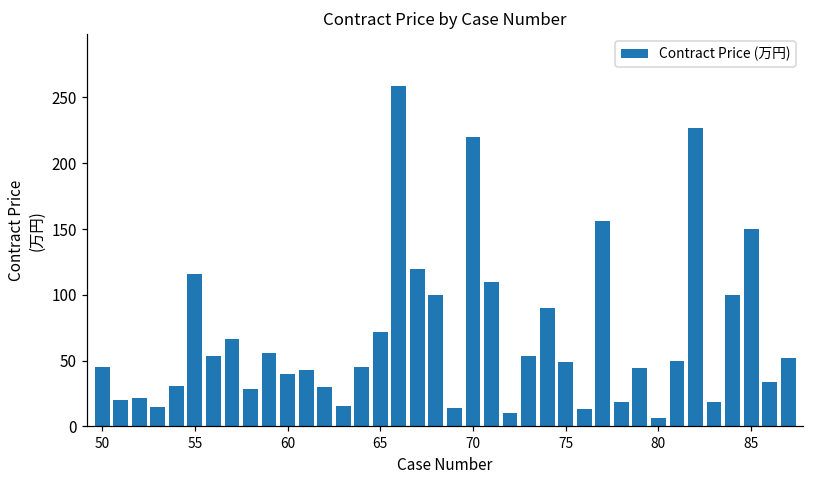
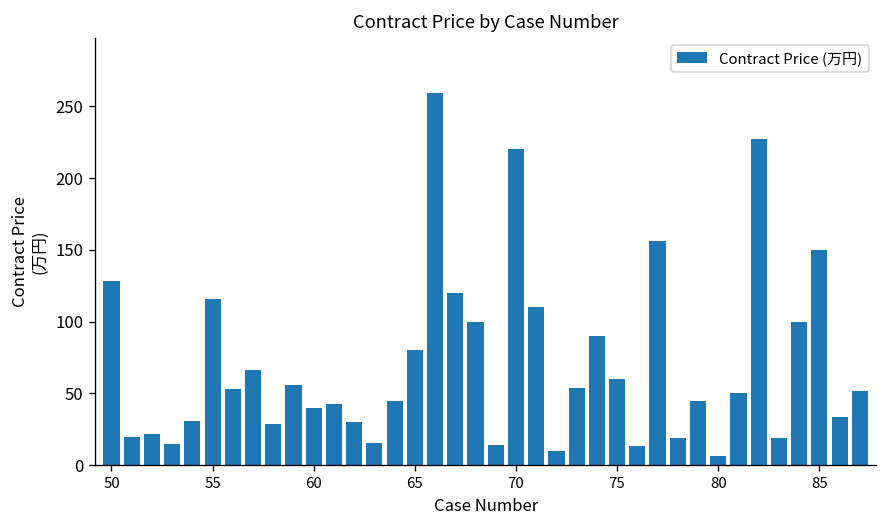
50: 45 -> 128
65: 72 -> 80
75: 49 -> 60
